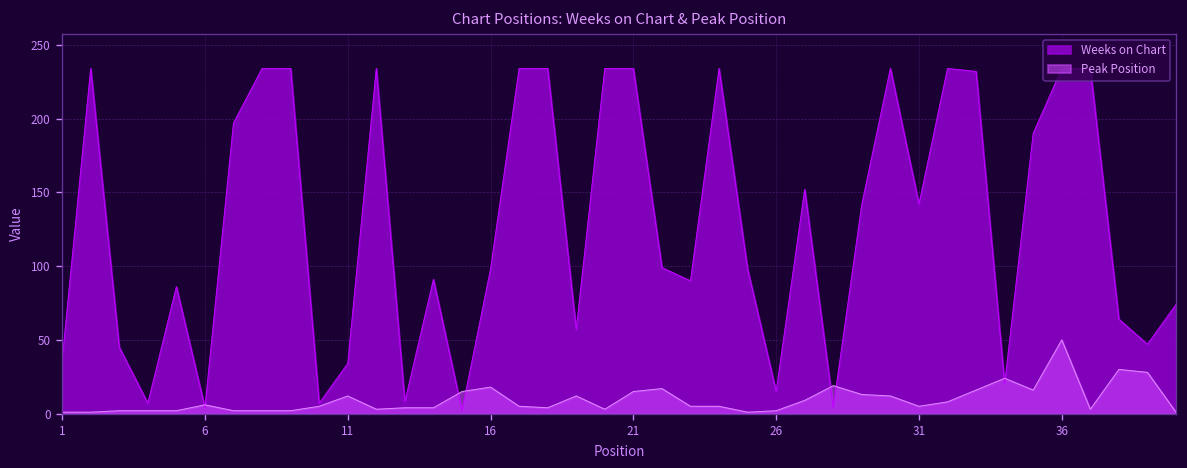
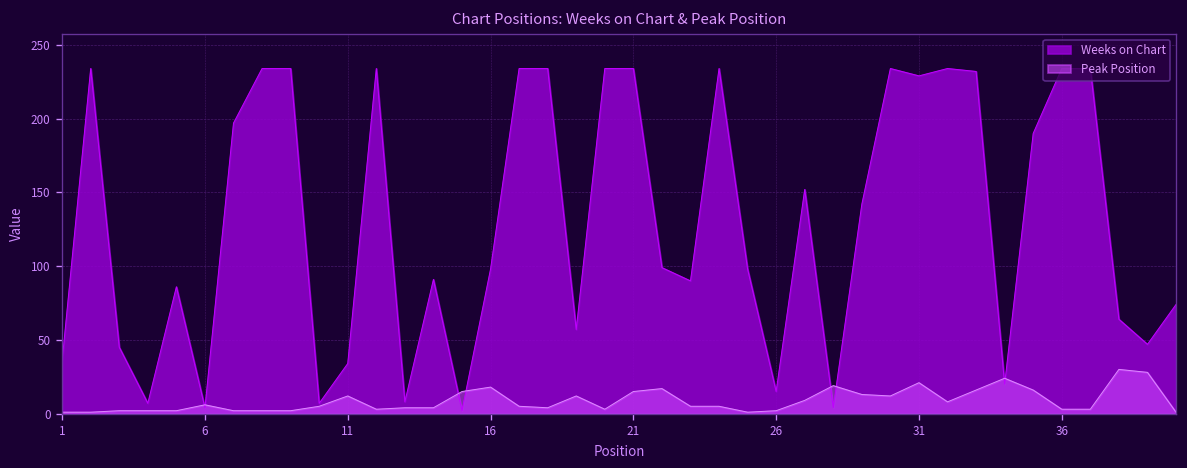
Weeks on Chart, 31: 142 -> 229
Peak Position, 31: 5 -> 21
Peak Position, 36: 50 -> 3
